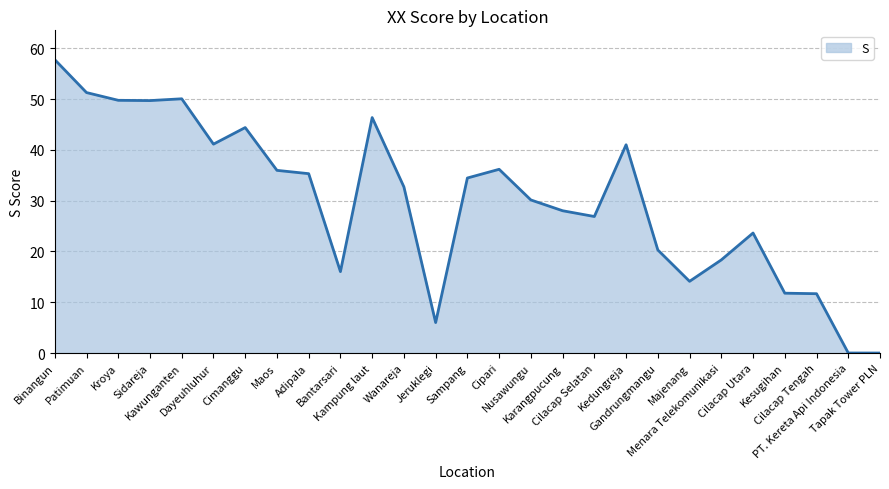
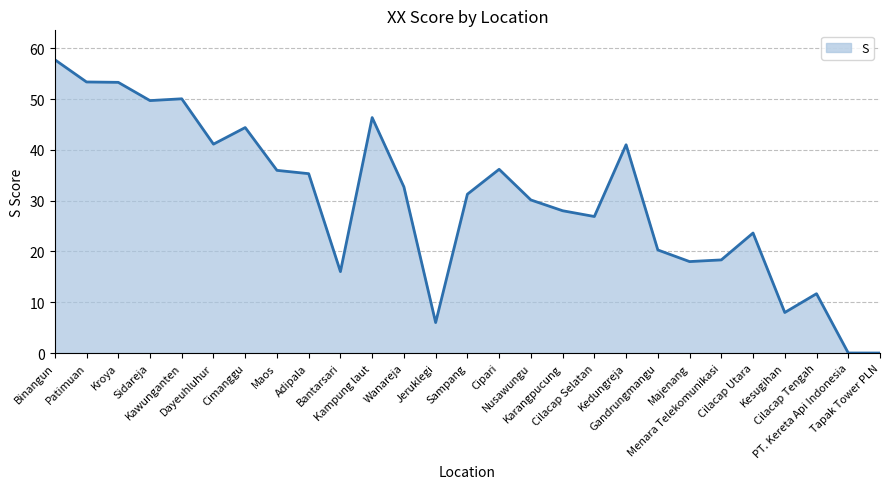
Patimuan: 51 -> 53
Kroya: 50 -> 53
Sampang: 34 -> 31
Majenang: 14 -> 18
Kesugihan: 12 -> 8
